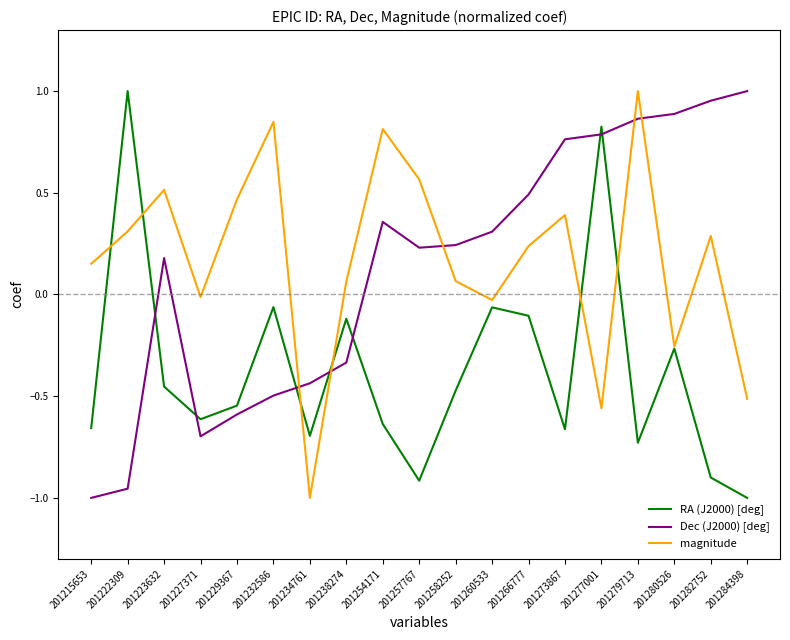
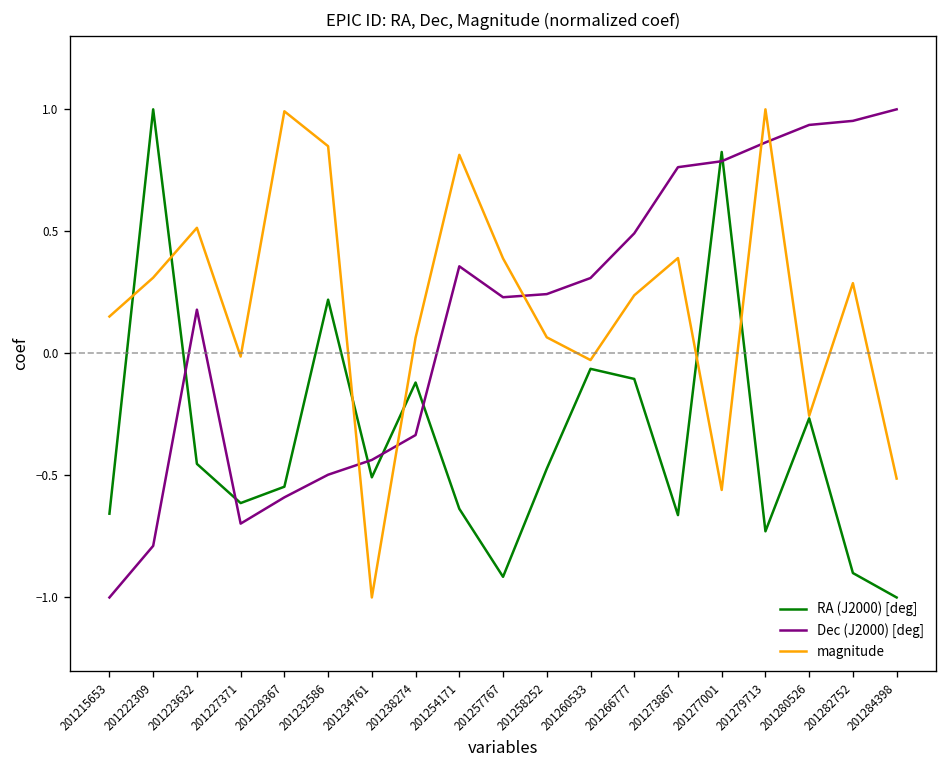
Dec (J2000) [deg], 201222309: -0.95 -> -0.79
magnitude, 201229367: 0.47 -> 0.99
RA (J2000) [deg], 201232586: -0.06 -> 0.22
RA (J2000) [deg], 201234761: -0.69 -> -0.51
magnitude, 201257767: 0.57 -> 0.39
Dec (J2000) [deg], 201280526: 0.89 -> 0.94
